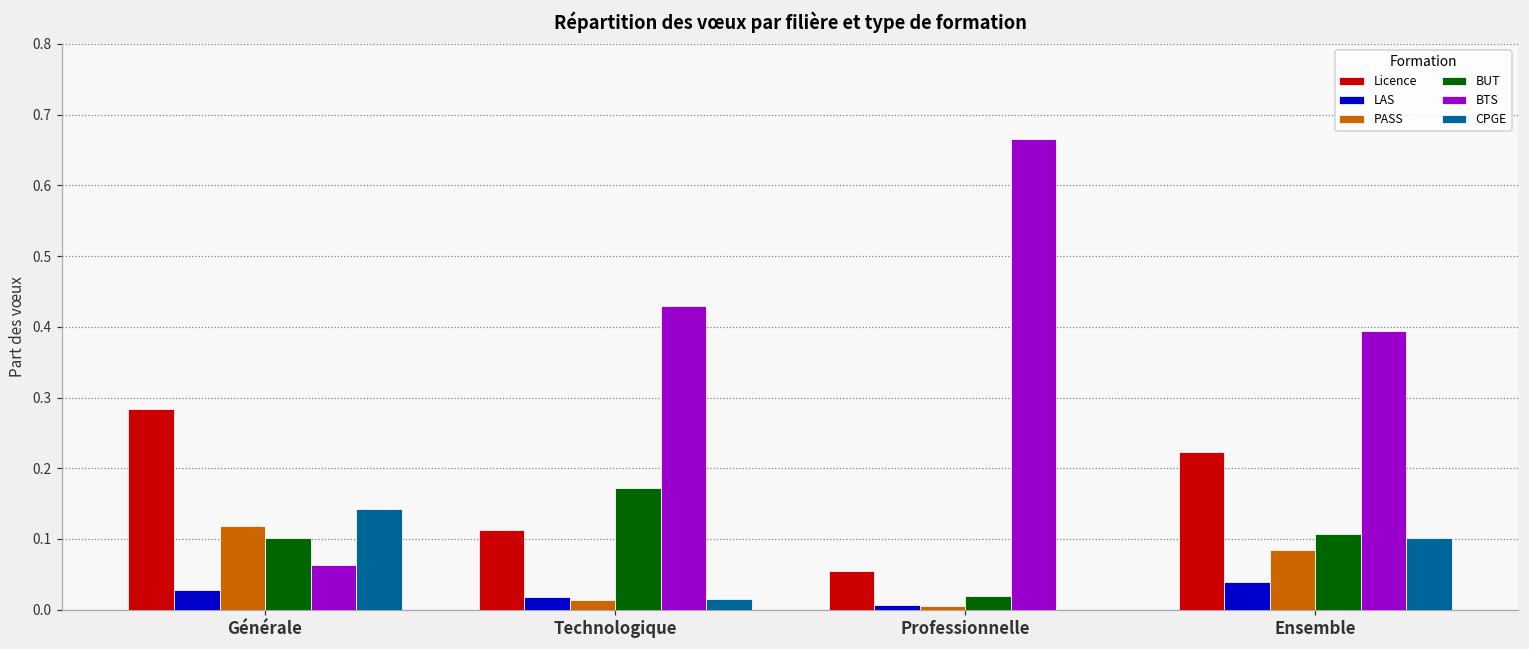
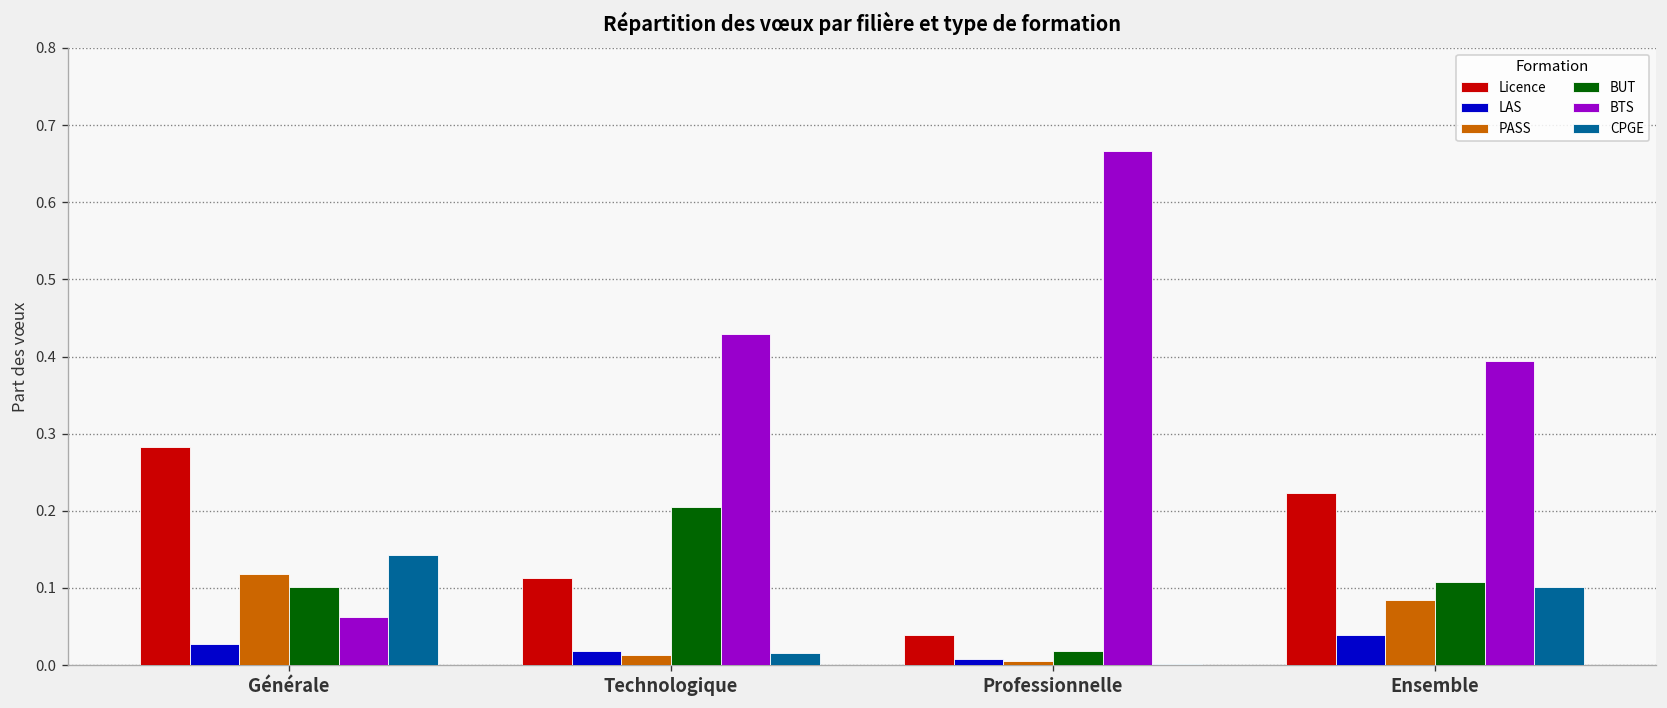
BUT, Technologique: 0.17 -> 0.21
Licence, Professionnelle: 0.05 -> 0.04
